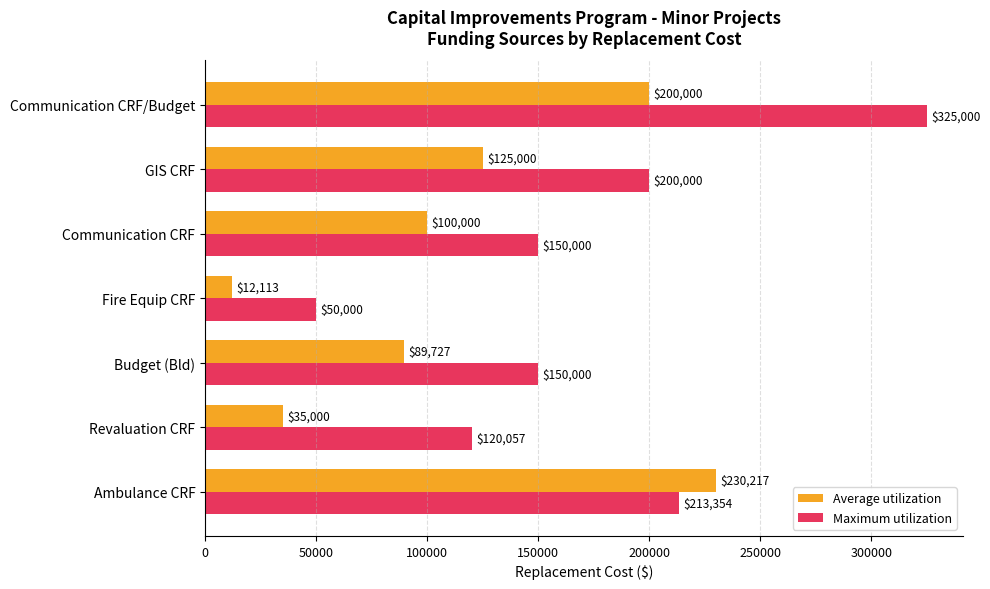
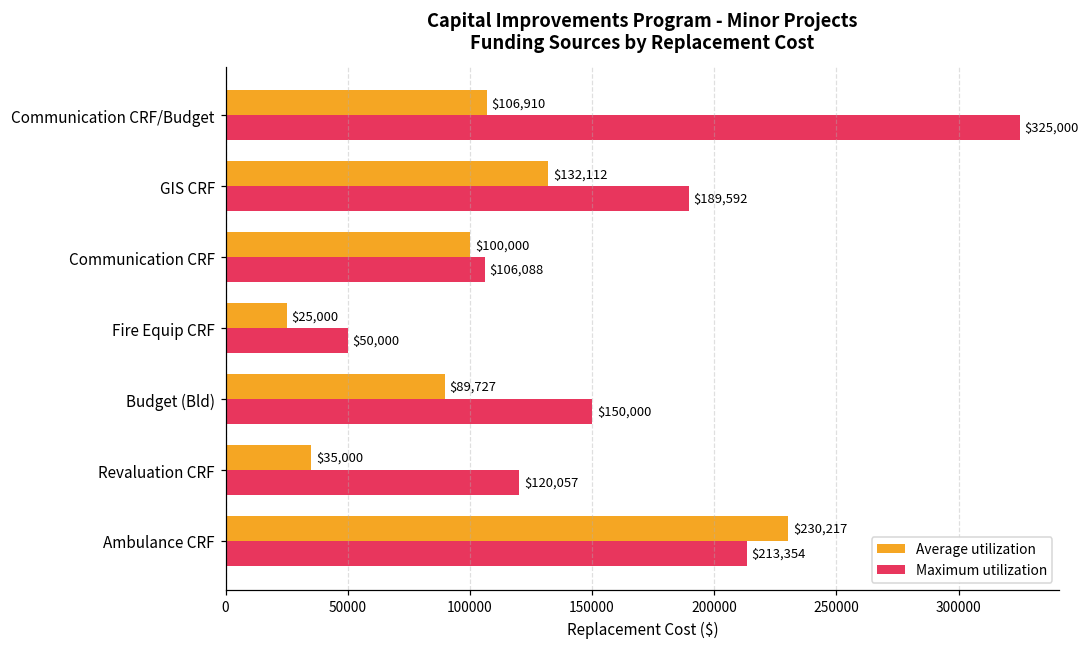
Average utilization, Communication CRF/Budget: $200,000 -> $106,910
Average utilization, GIS CRF: $125,000 -> $132,112
Maximum utilization, GIS CRF: $200,000 -> $189,592
Maximum utilization, Communication CRF: $150,000 -> $106,088
Average utilization, Fire Equip CRF: $12,113 -> $25,000
